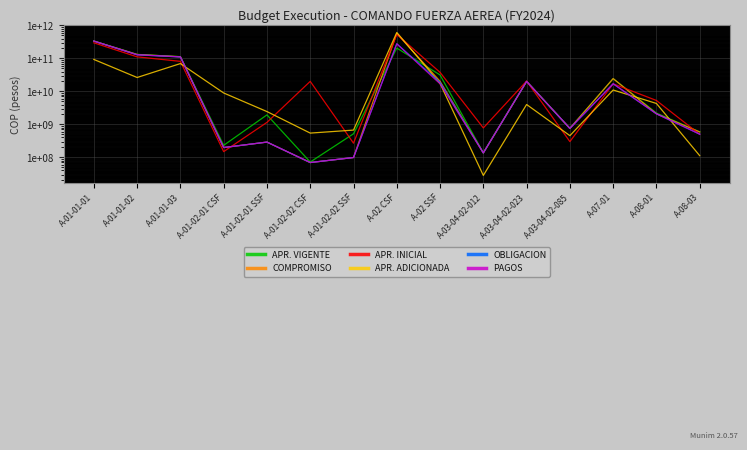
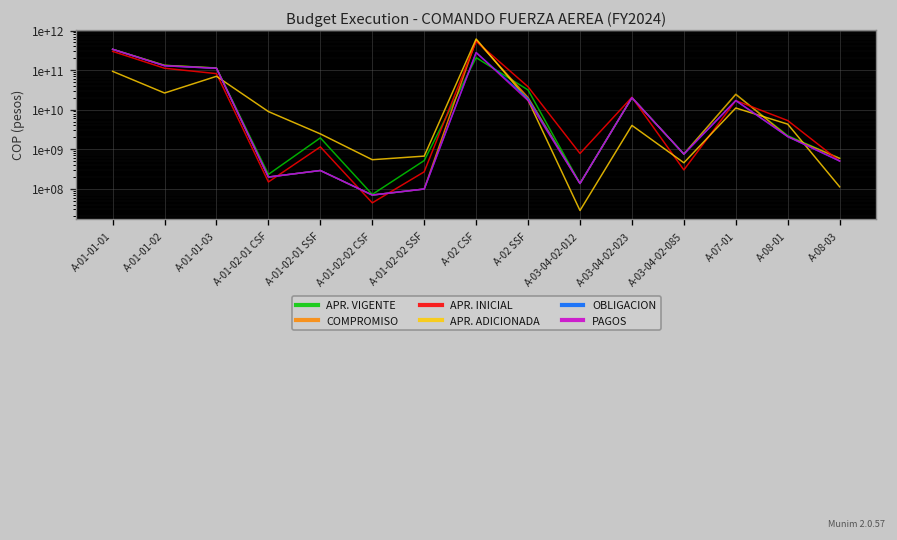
APR. INICIAL, A-01-02-02 CSF: 20000000000 -> 40000000
